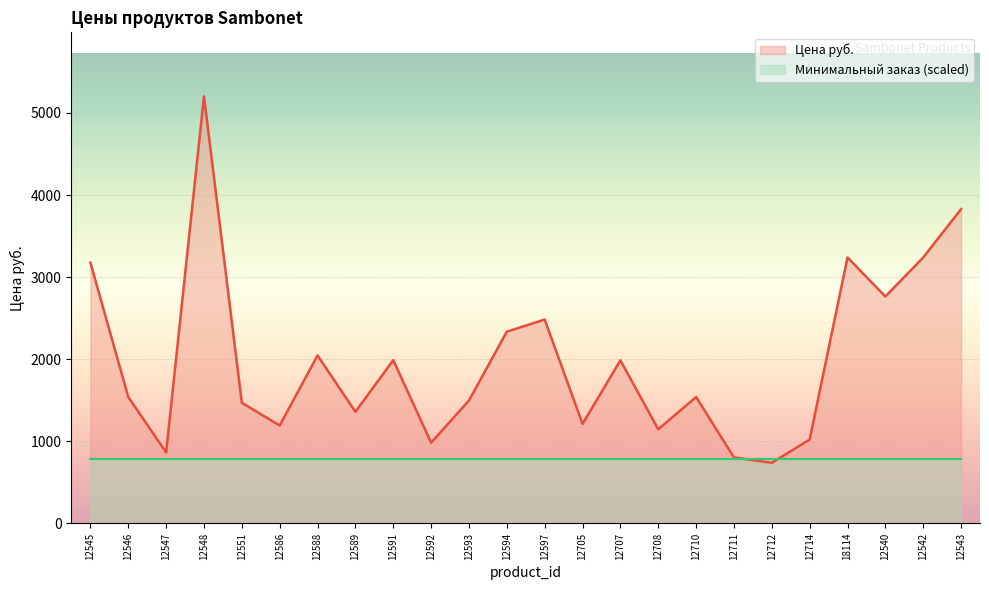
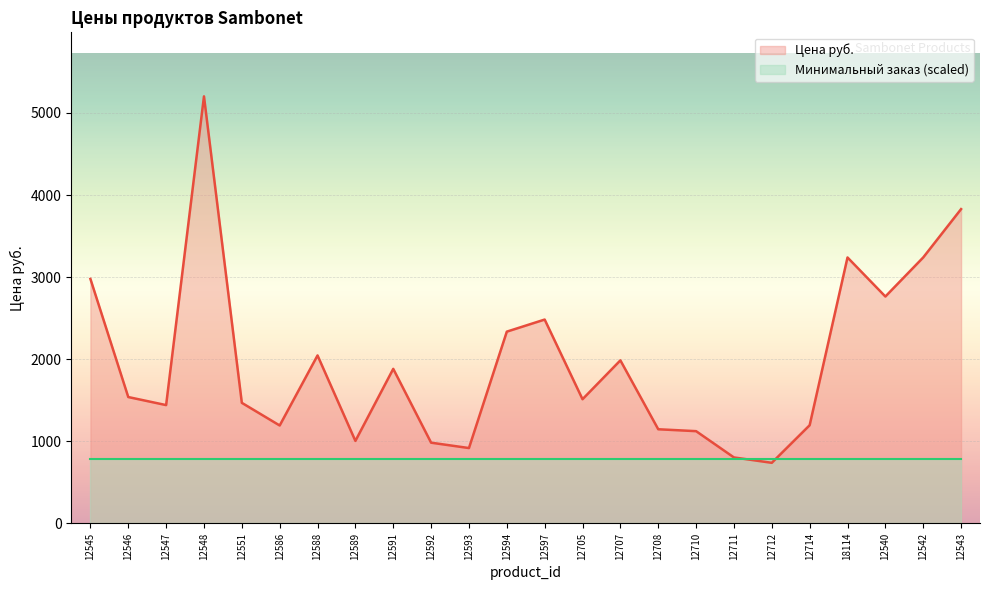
Цена руб., 12545: 3200 -> 3000
Цена руб., 12547: 900 -> 1400
Цена руб., 12589: 1400 -> 1000
Цена руб., 12591: 2000 -> 1900
Цена руб., 12593: 1500 -> 900
Цена руб., 12705: 1200 -> 1500
Цена руб., 12710: 1500 -> 1100
Цена руб., 12714: 1000 -> 1200
